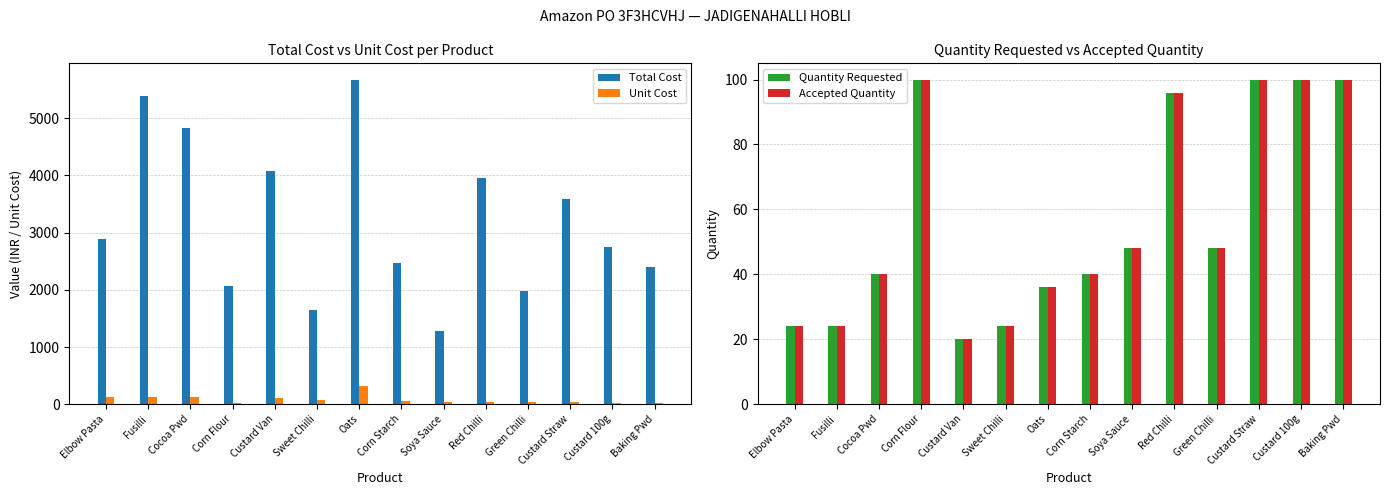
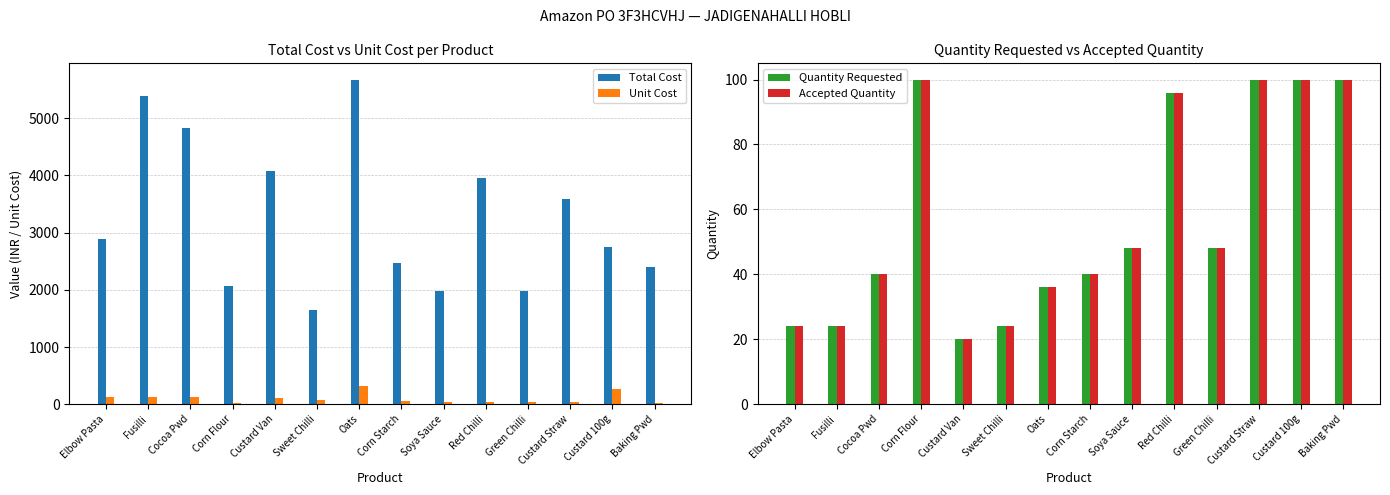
Total Cost vs Unit Cost per Product, Total Cost, Soya Sauce: 1300 -> 2000
Total Cost vs Unit Cost per Product, Unit Cost, Custard 100g: 0 -> 300
